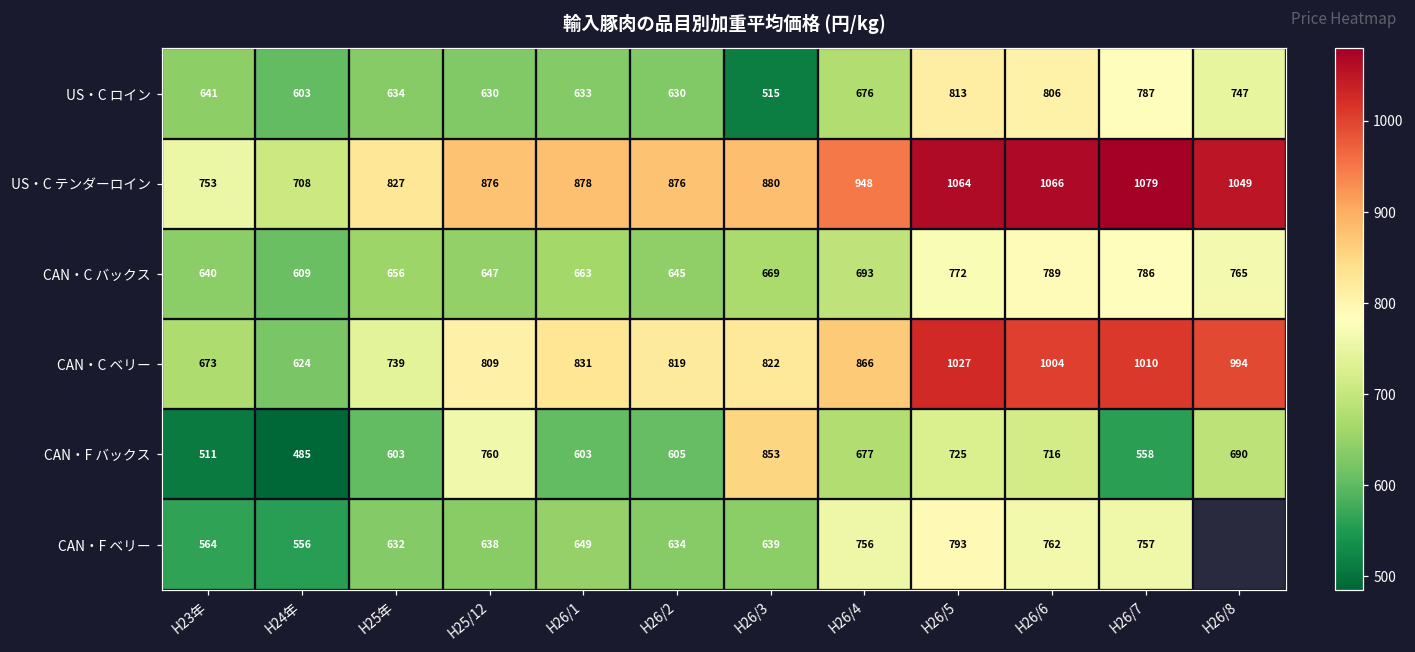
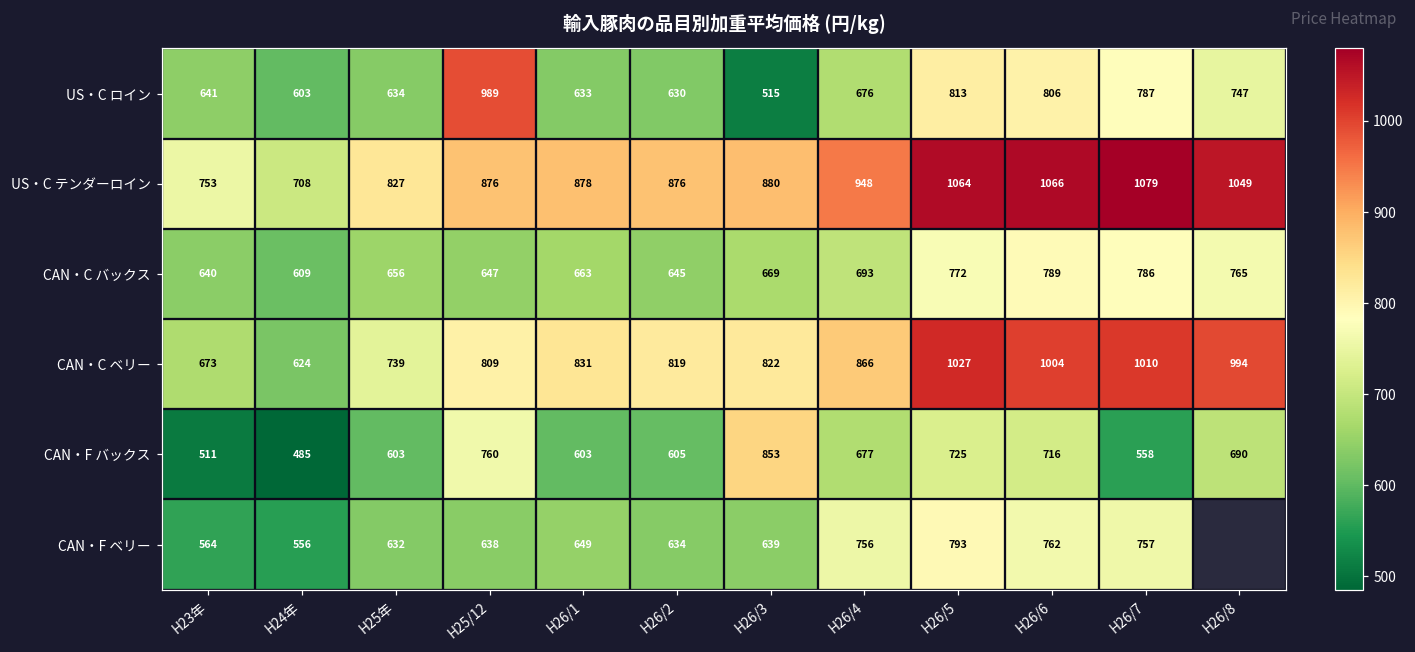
US・C ロイン, H25/12: 630 -> 989
